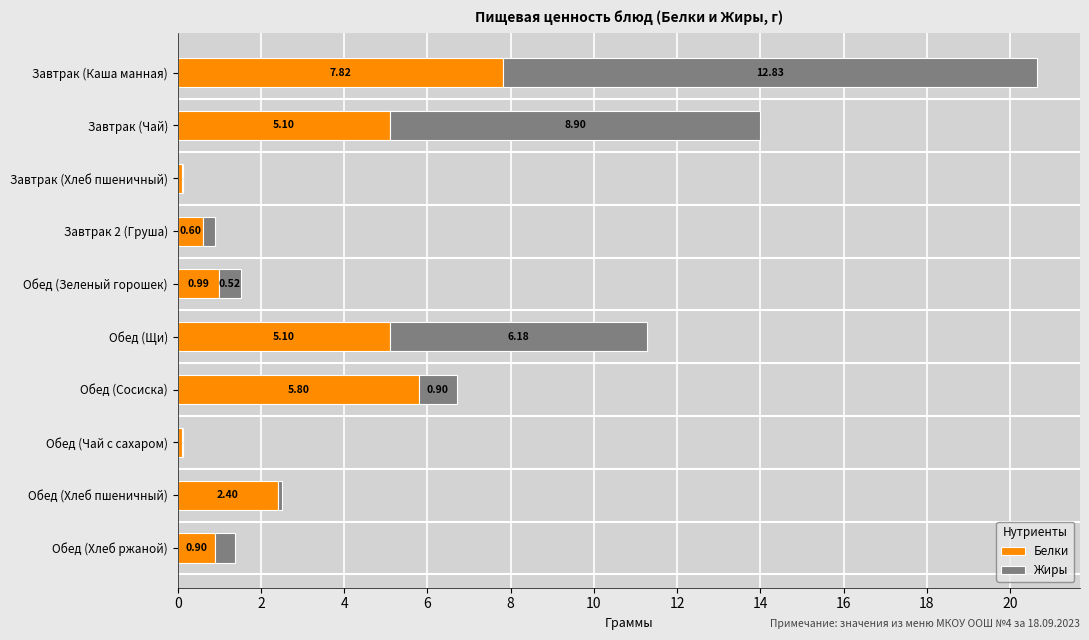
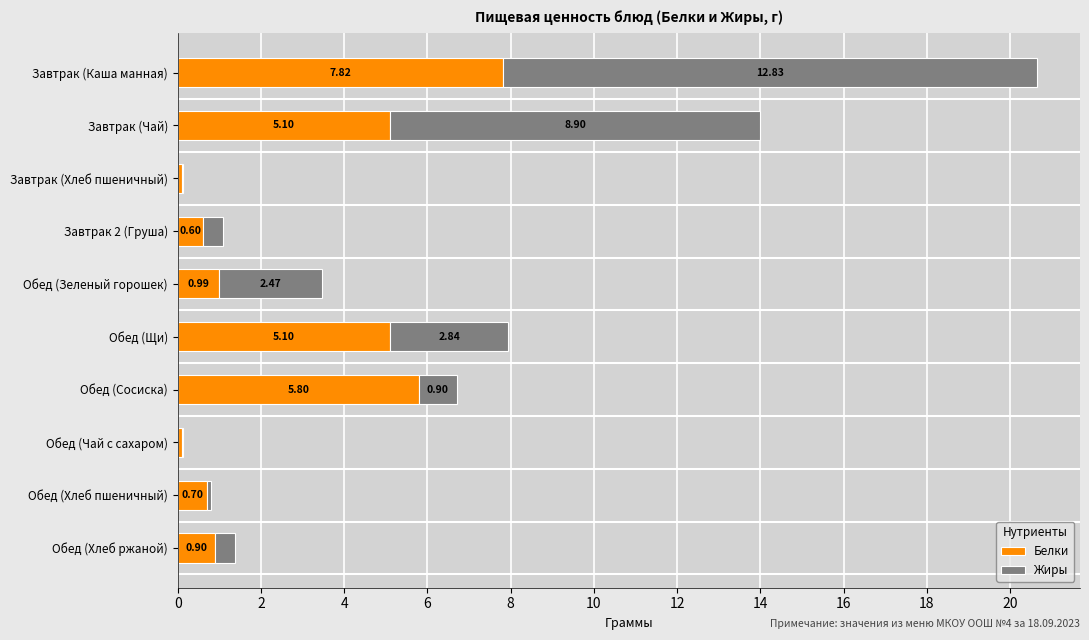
Жиры, Завтрак 2 (Груша): 0.3 -> 0.5
Жиры, Обед (Зеленый горошек): 0.52 -> 2.47
Жиры, Обед (Щи): 6.18 -> 2.84
Белки, Обед (Хлеб пшеничный): 2.40 -> 0.70
